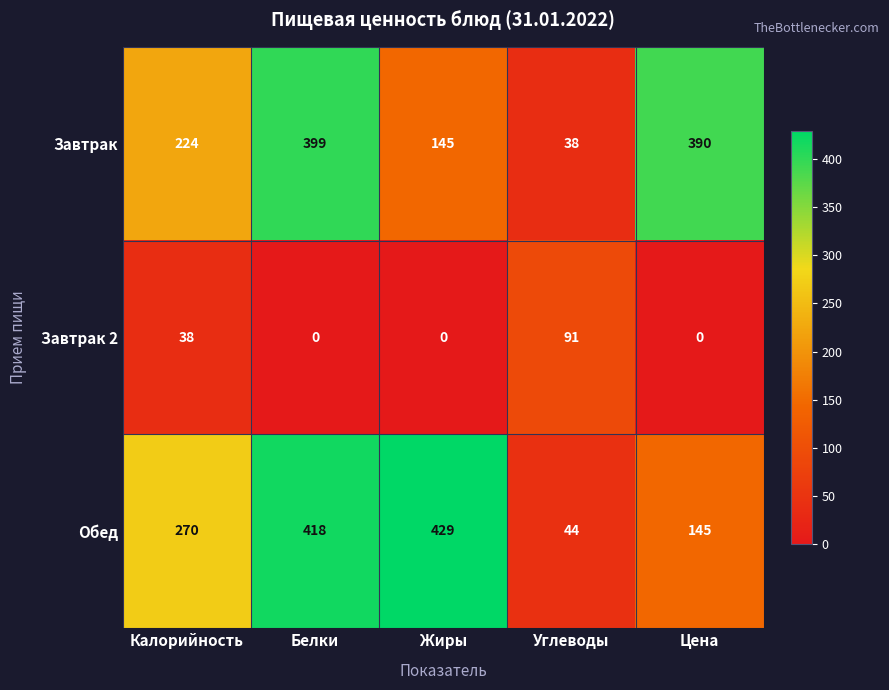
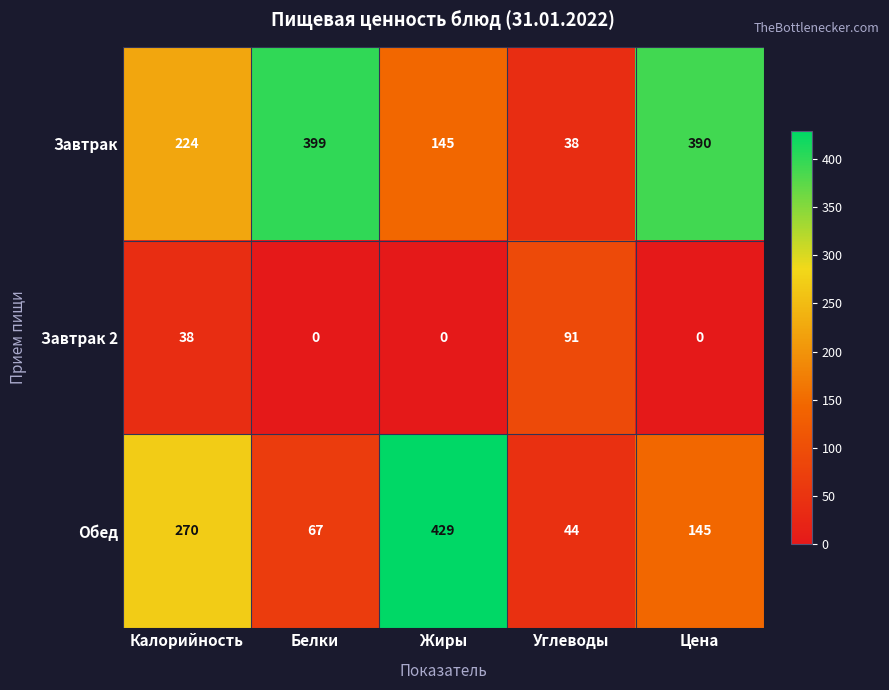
Обед, Белки: 418 -> 67
